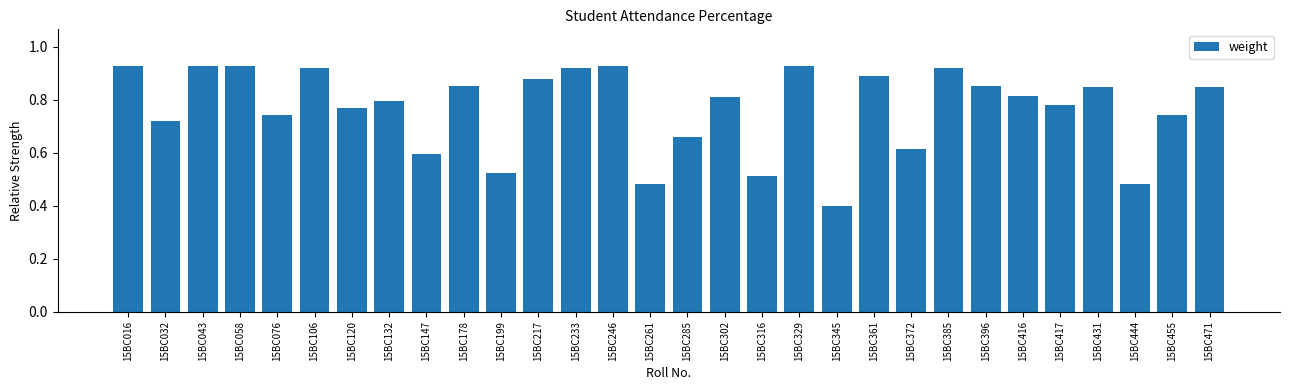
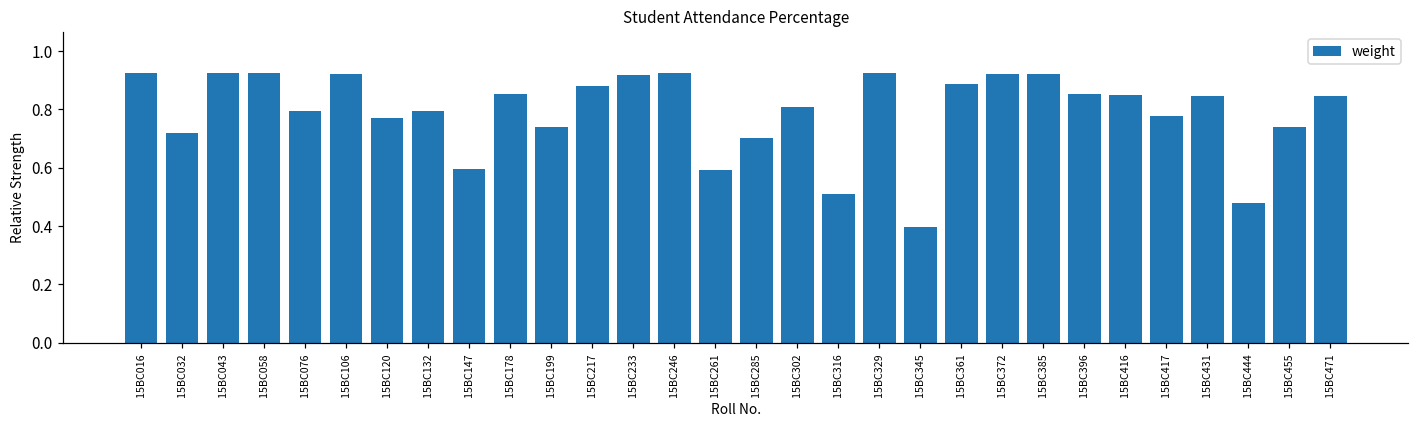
15BC076: 0.74 -> 0.80
15BC199: 0.52 -> 0.74
15BC261: 0.48 -> 0.59
15BC285: 0.66 -> 0.70
15BC372: 0.61 -> 0.92
15BC416: 0.81 -> 0.85
